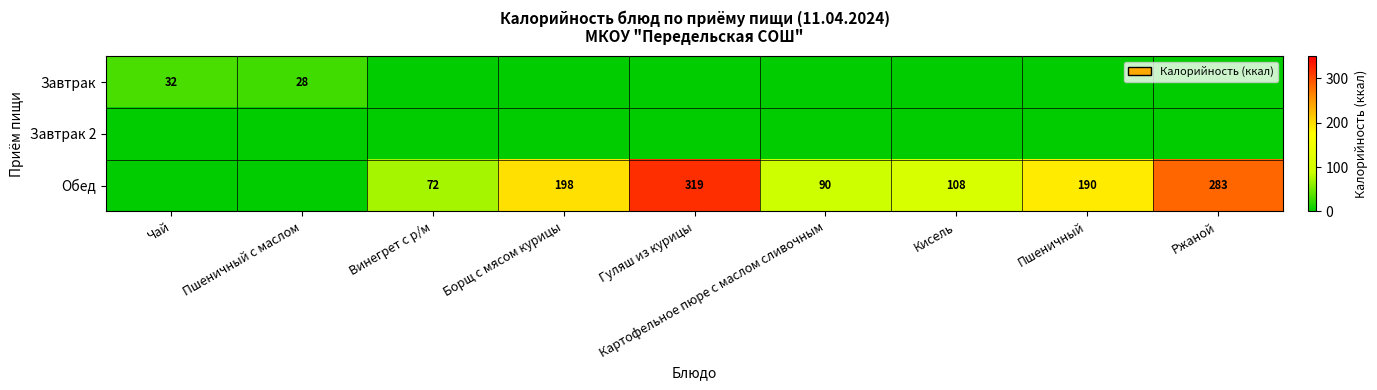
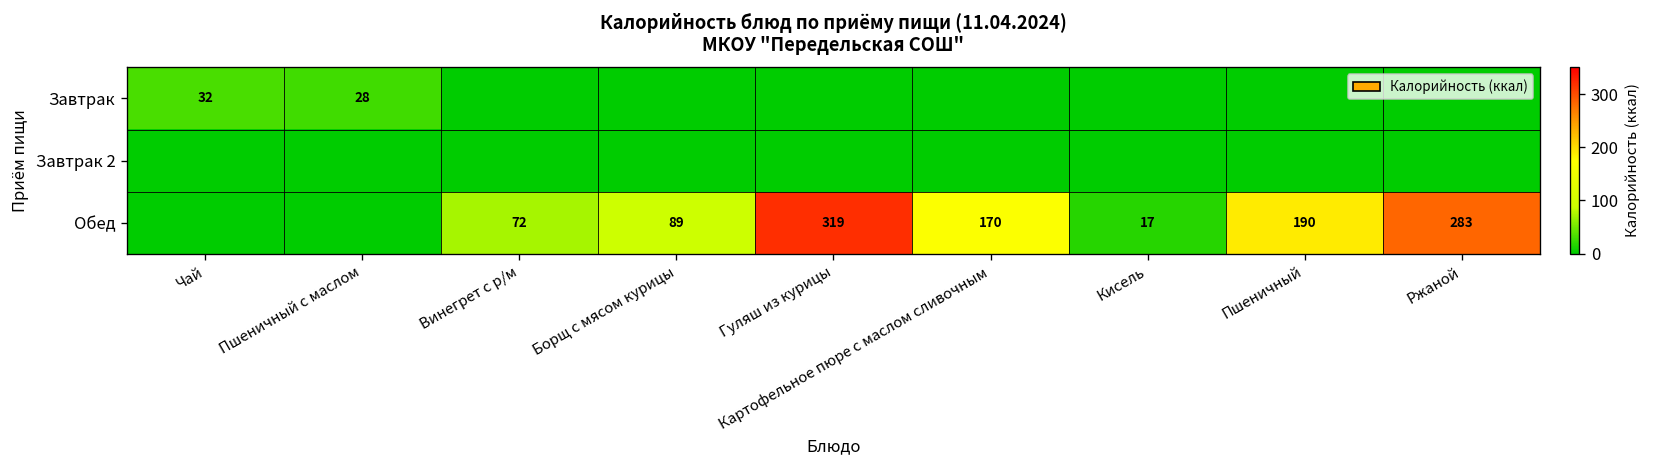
Обед, Борщ с мясом курицы: 198 -> 89
Обед, Картофельное пюре с маслом сливочным: 90 -> 170
Обед, Кисель: 108 -> 17
